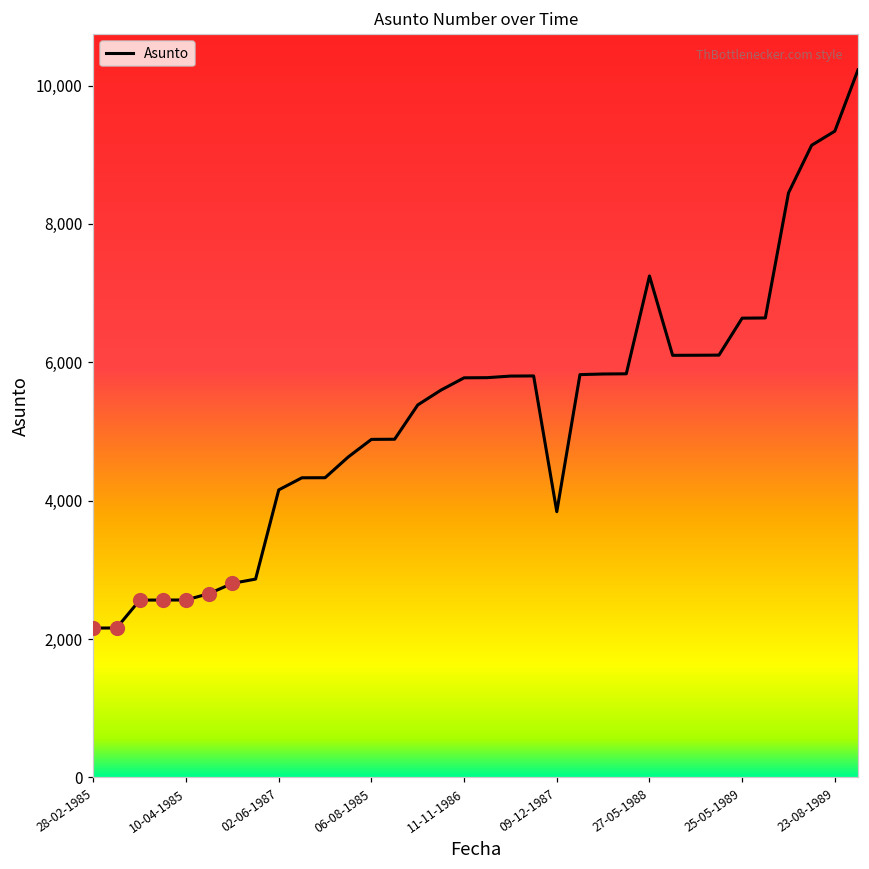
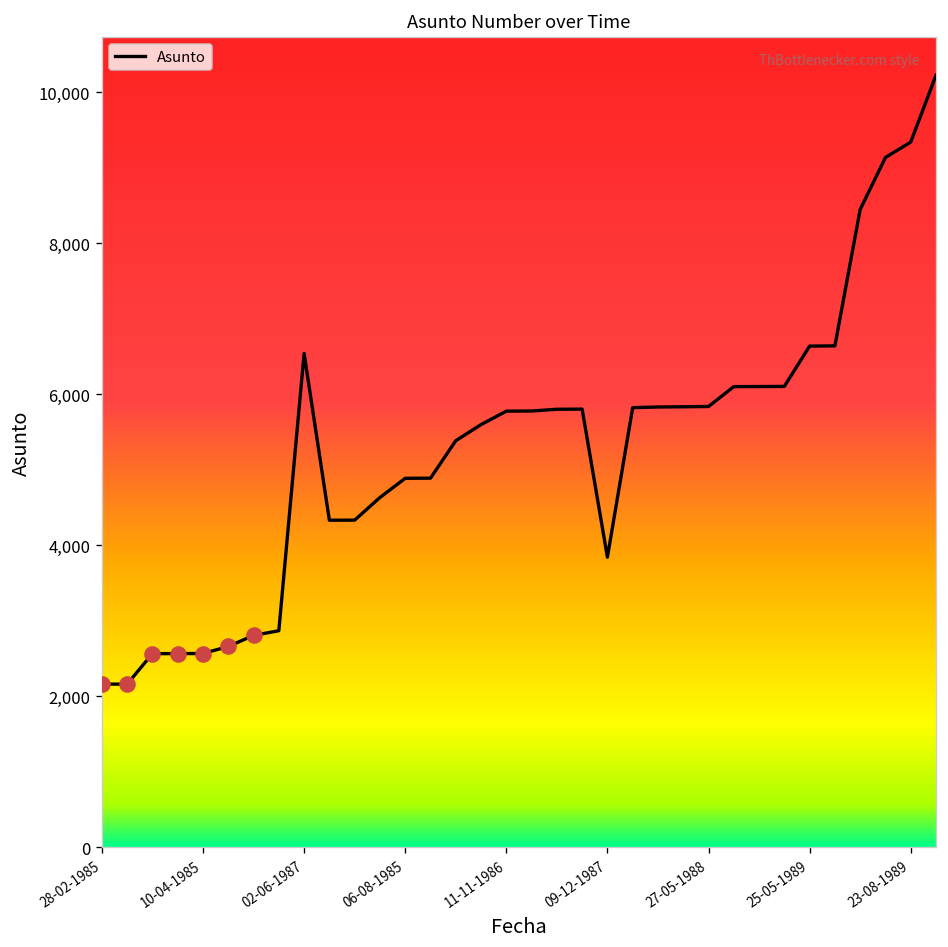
Asunto, 02-06-1987: 4,200 -> 6,500
Asunto, 27-05-1988: 7,200 -> 5,800
